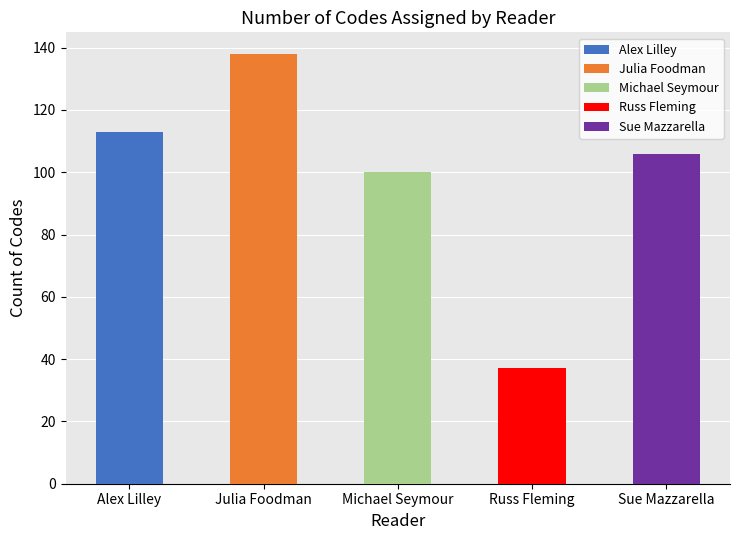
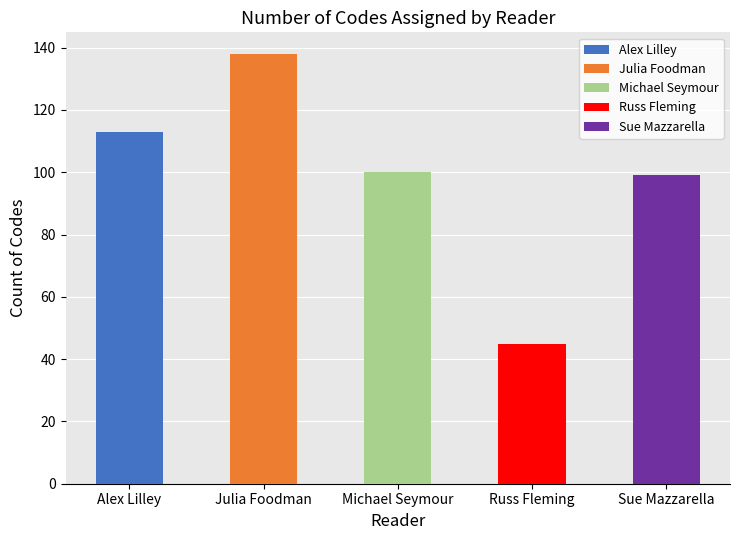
Russ Fleming: 37 -> 45
Sue Mazzarella: 106 -> 99
